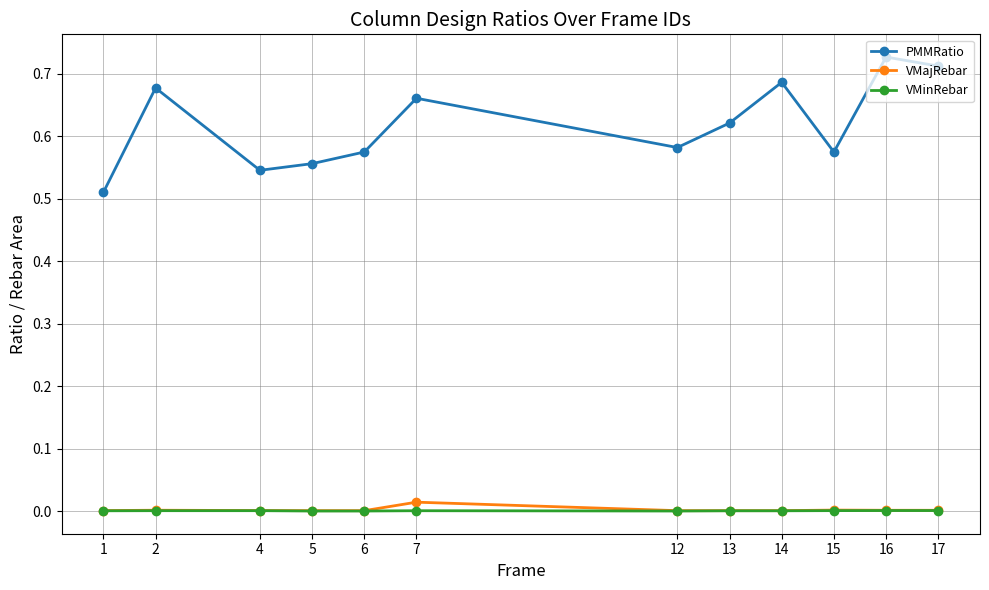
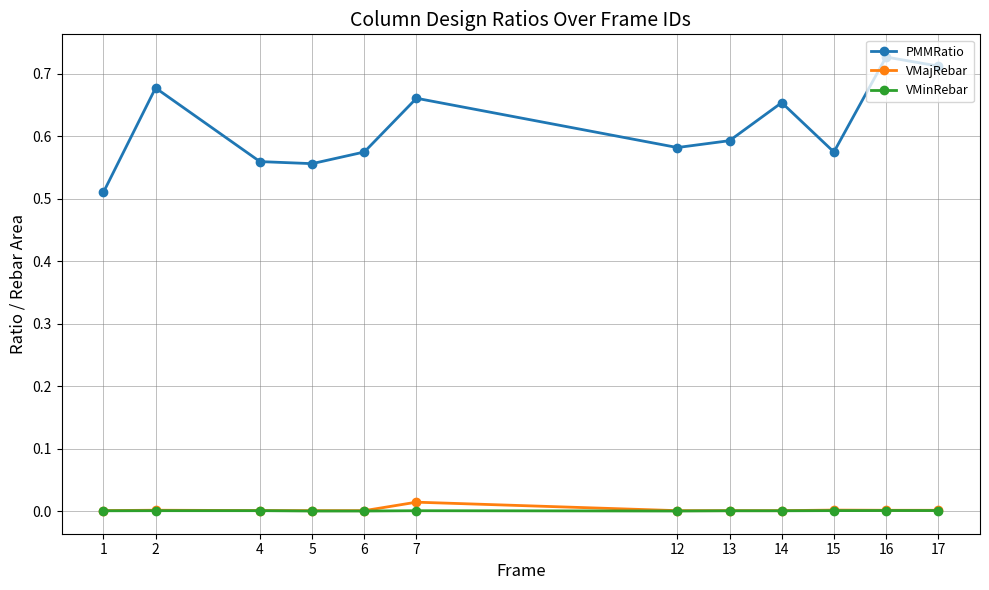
PMMRatio, 4: 0.55 -> 0.56
PMMRatio, 13: 0.62 -> 0.59
PMMRatio, 14: 0.69 -> 0.65
